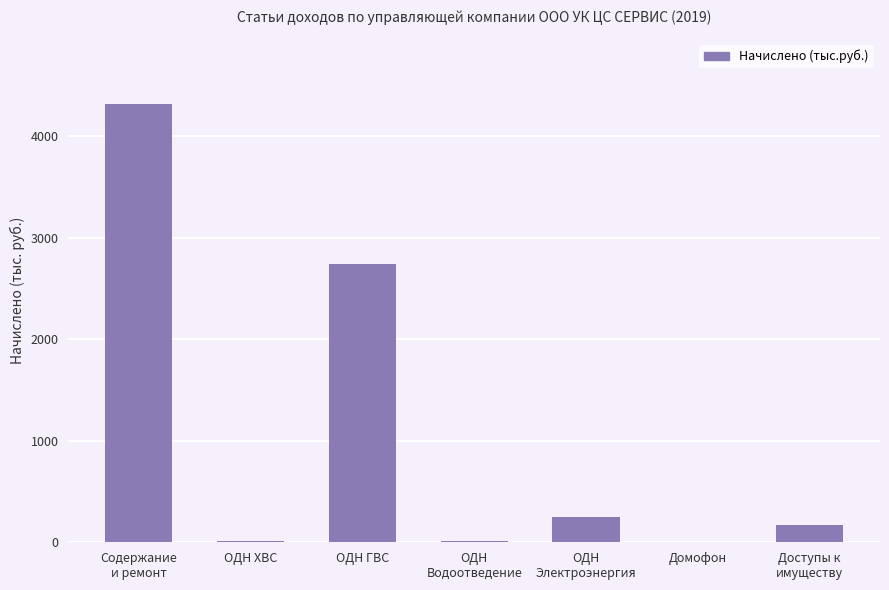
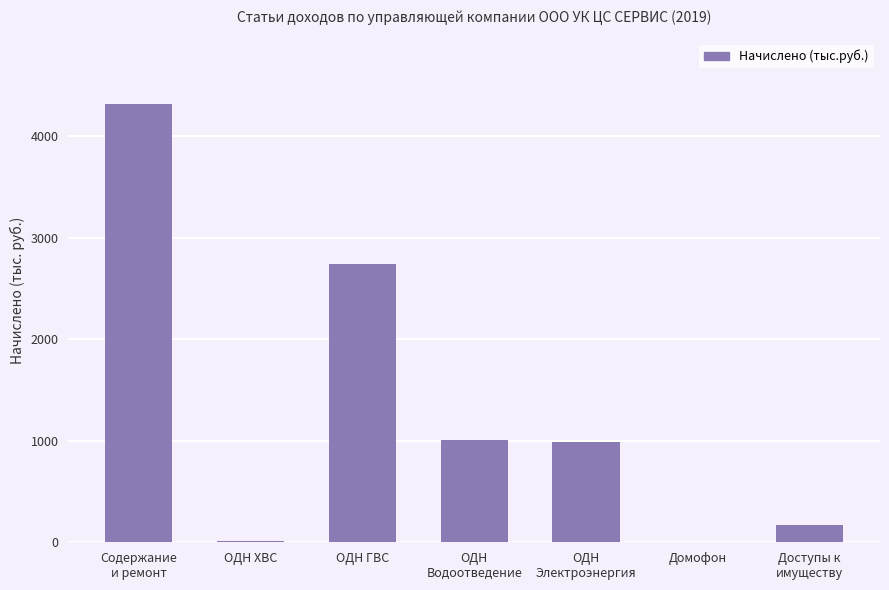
ОДН Водоотведение: 10 -> 1000
ОДН Электроэнергия: 250 -> 990
